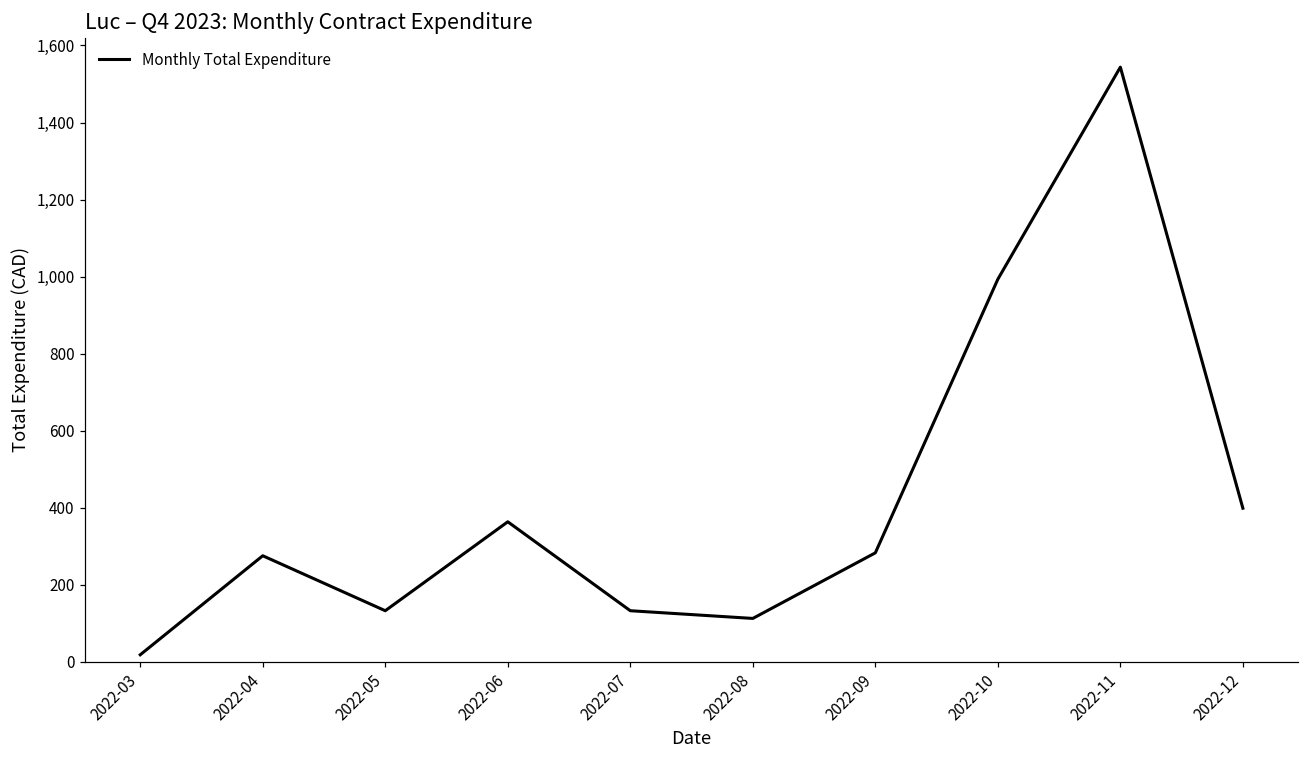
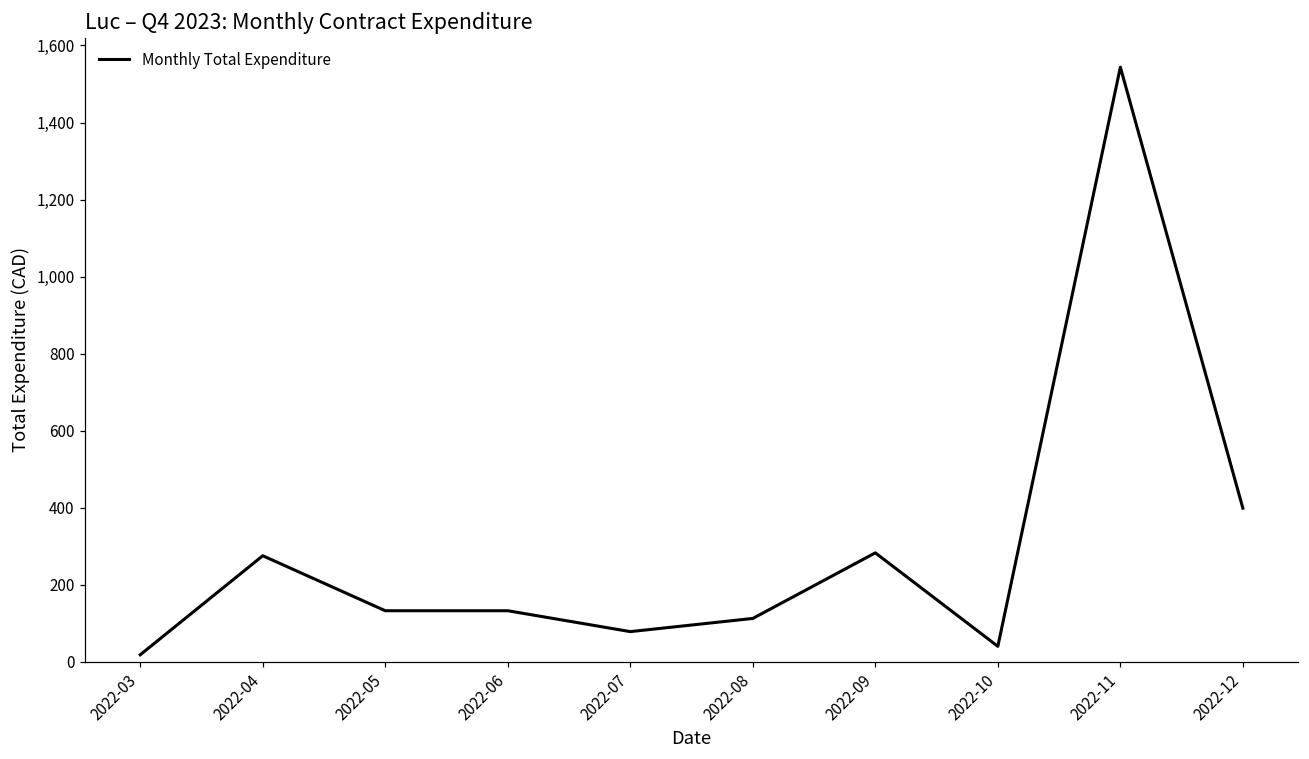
2022-06: 360 -> 130
2022-07: 130 -> 80
2022-10: 990 -> 40
